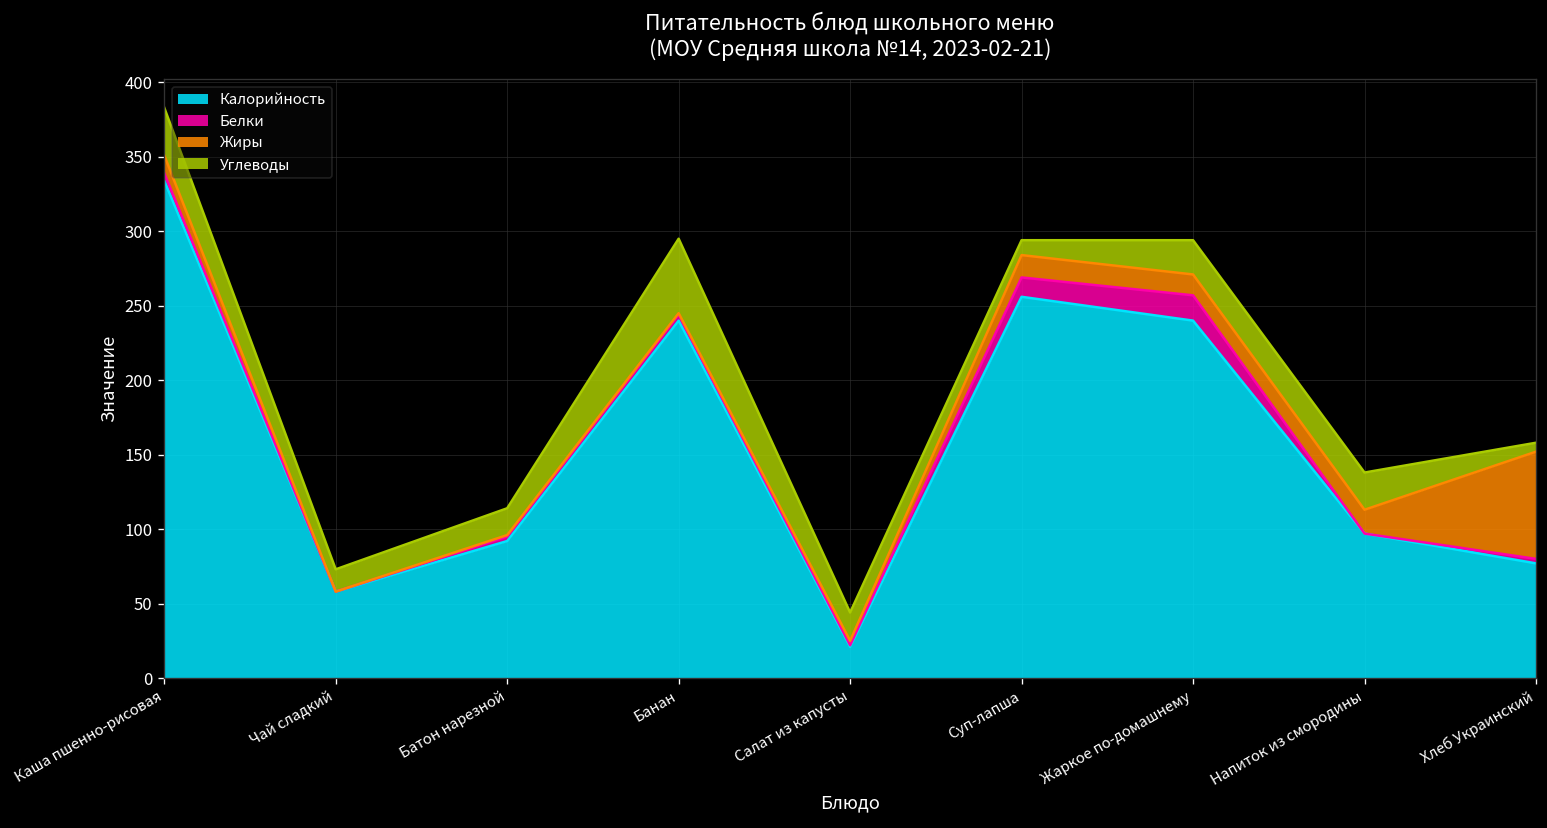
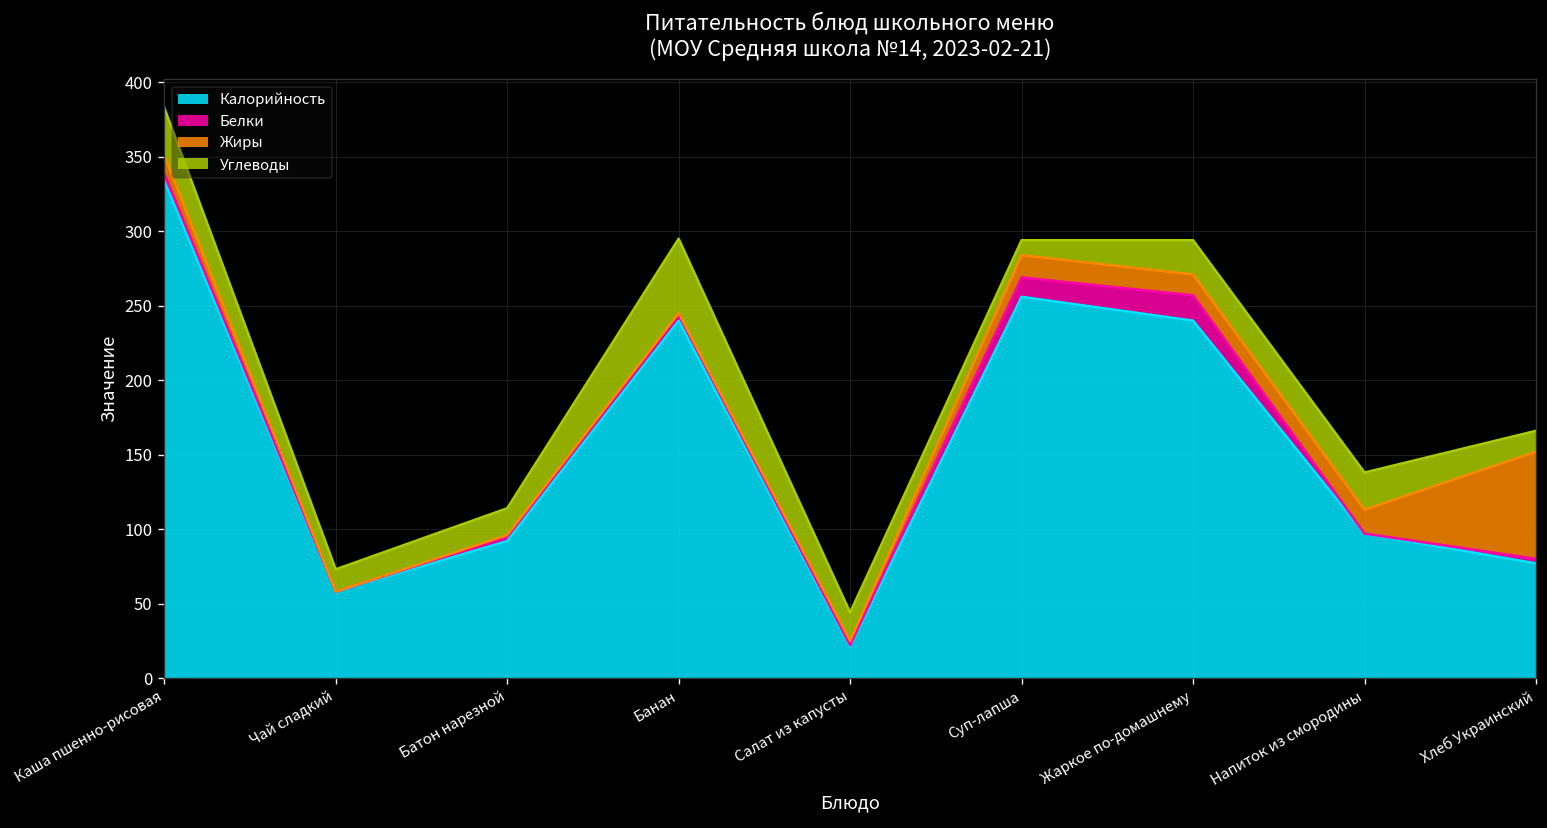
Углеводы, Хлеб Украинский: 6 -> 14
